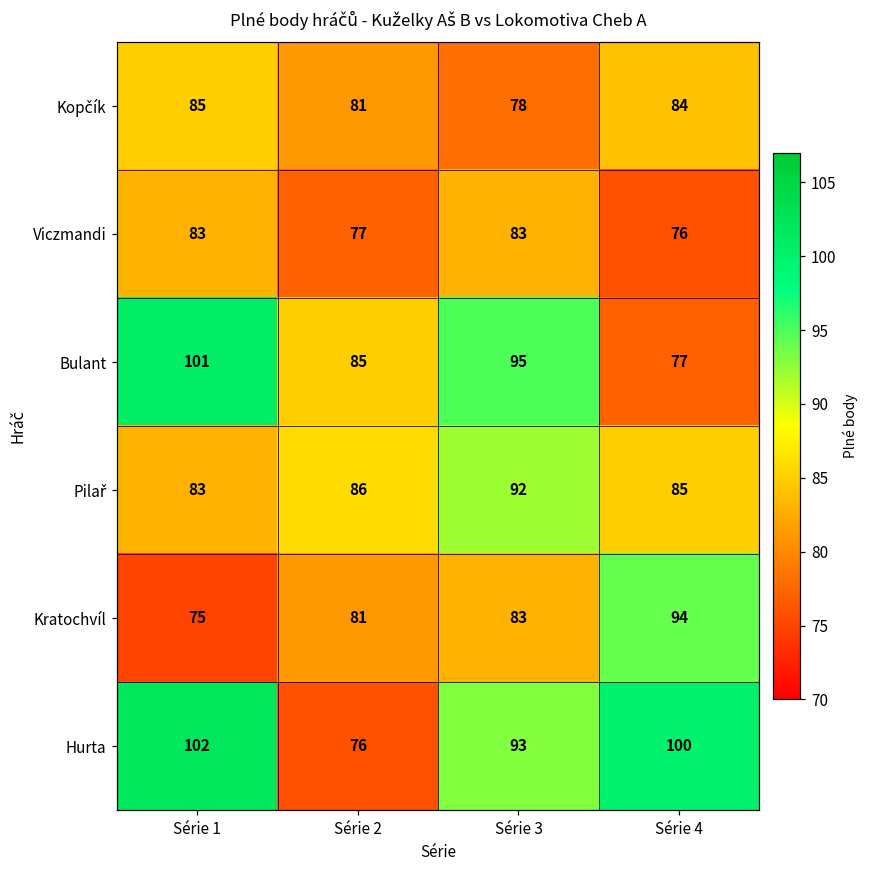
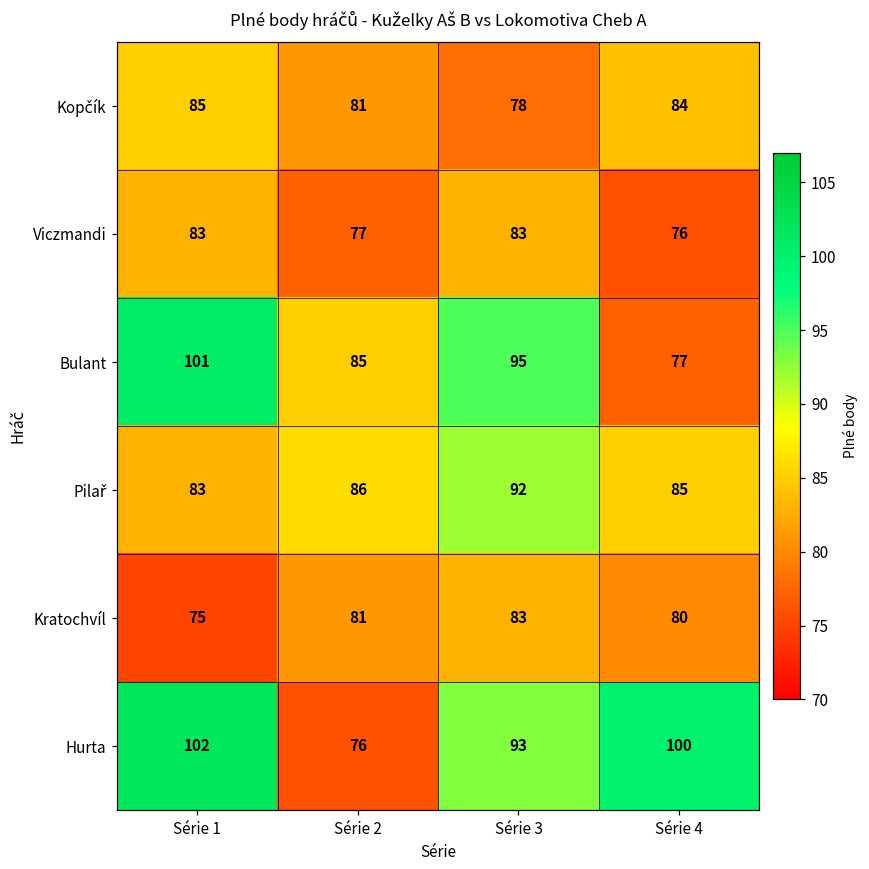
Kratochvíl, Série 4: 94 -> 80
